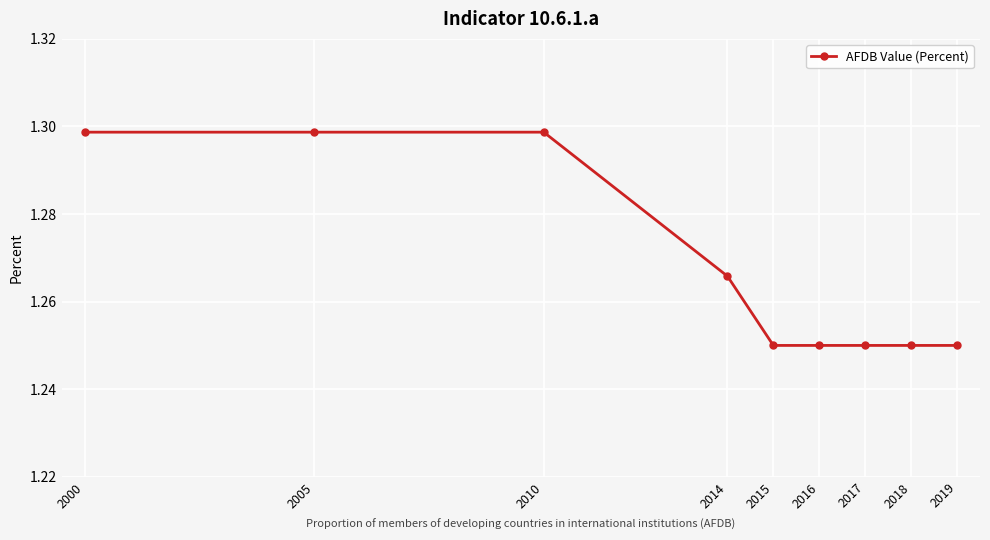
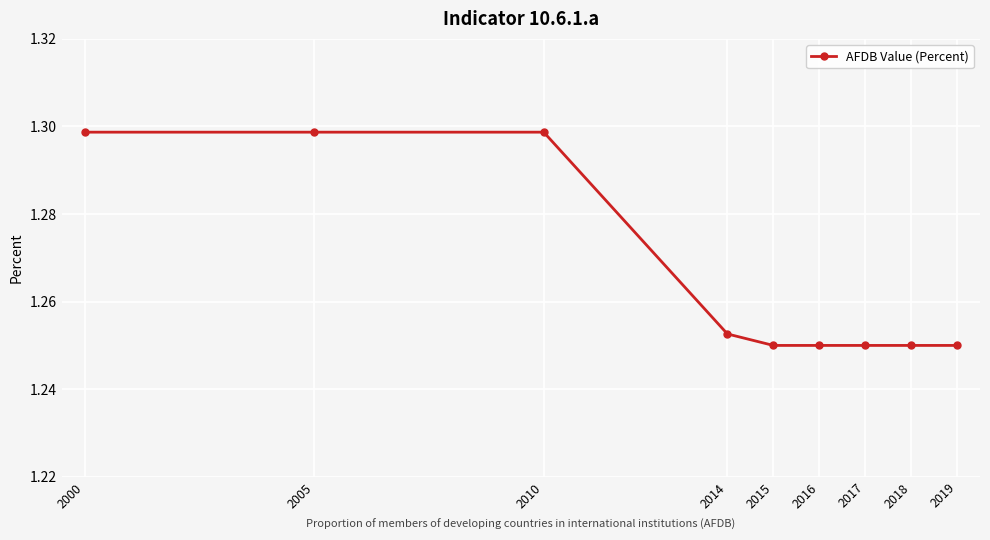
2014: 1.266 -> 1.253
